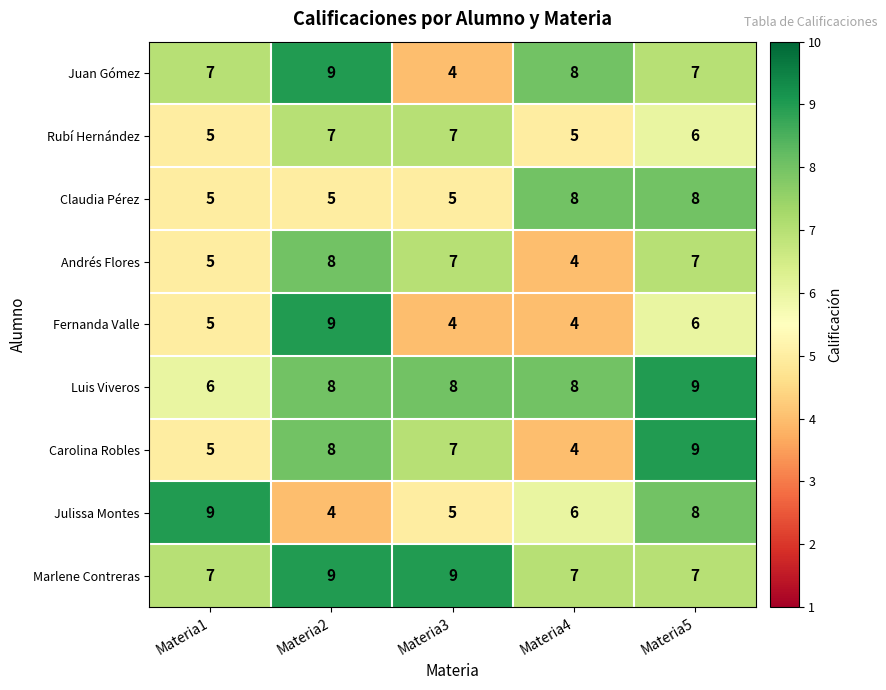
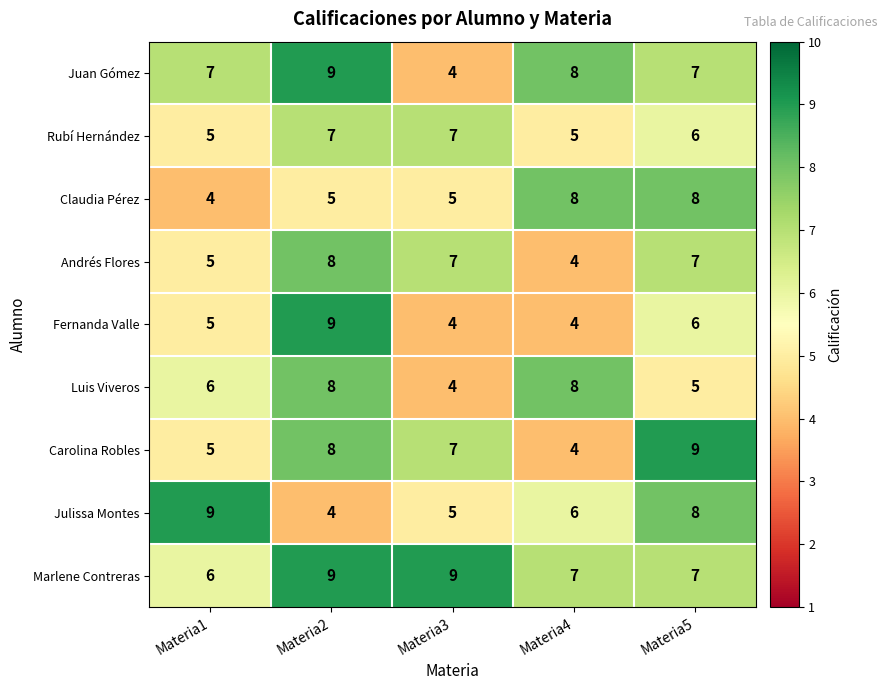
Claudia Pérez, Materia1: 5 -> 4
Luis Viveros, Materia3: 8 -> 4
Luis Viveros, Materia5: 9 -> 5
Marlene Contreras, Materia1: 7 -> 6
